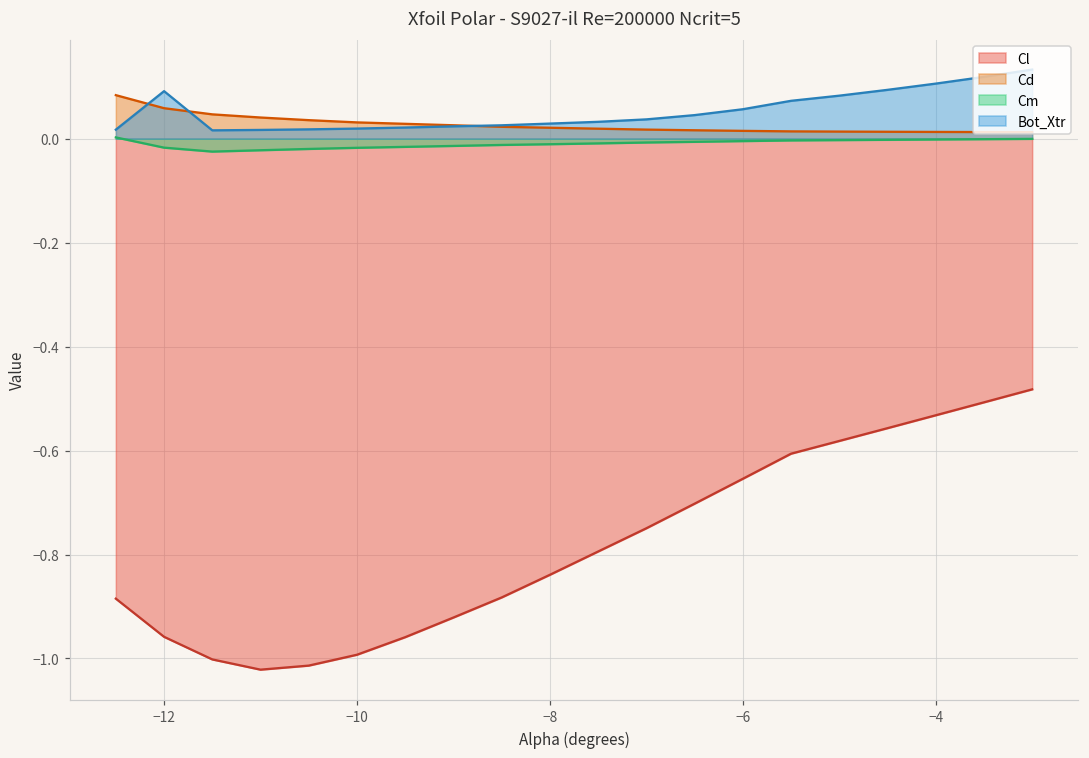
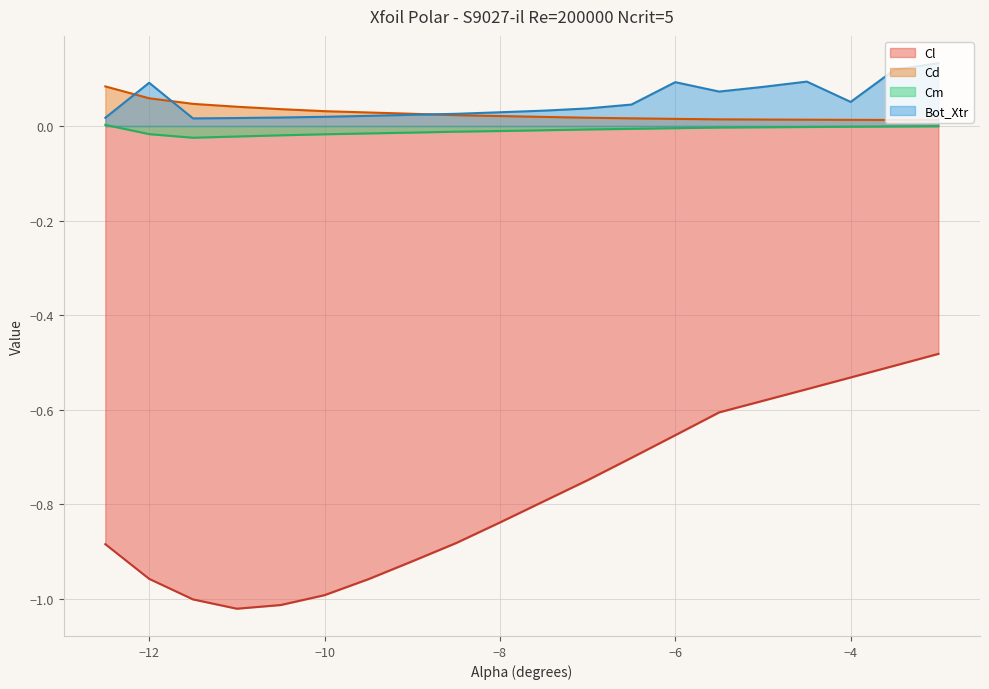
Bot_Xtr, −6: 0.06 -> 0.09
Bot_Xtr, −4: 0.11 -> 0.05
